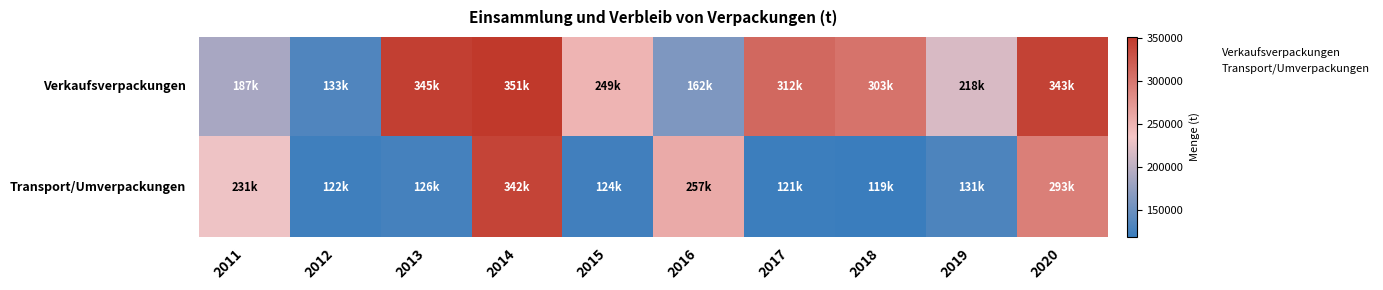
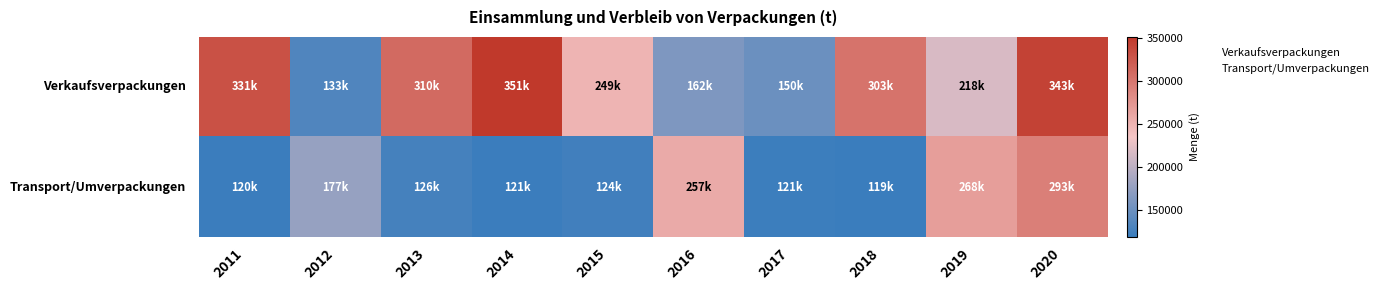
Verkaufsverpackungen, 2011: 187k -> 331k
Verkaufsverpackungen, 2013: 345k -> 310k
Verkaufsverpackungen, 2017: 312k -> 150k
Transport/Umverpackungen, 2011: 231k -> 120k
Transport/Umverpackungen, 2012: 122k -> 177k
Transport/Umverpackungen, 2014: 342k -> 121k
Transport/Umverpackungen, 2019: 131k -> 268k
